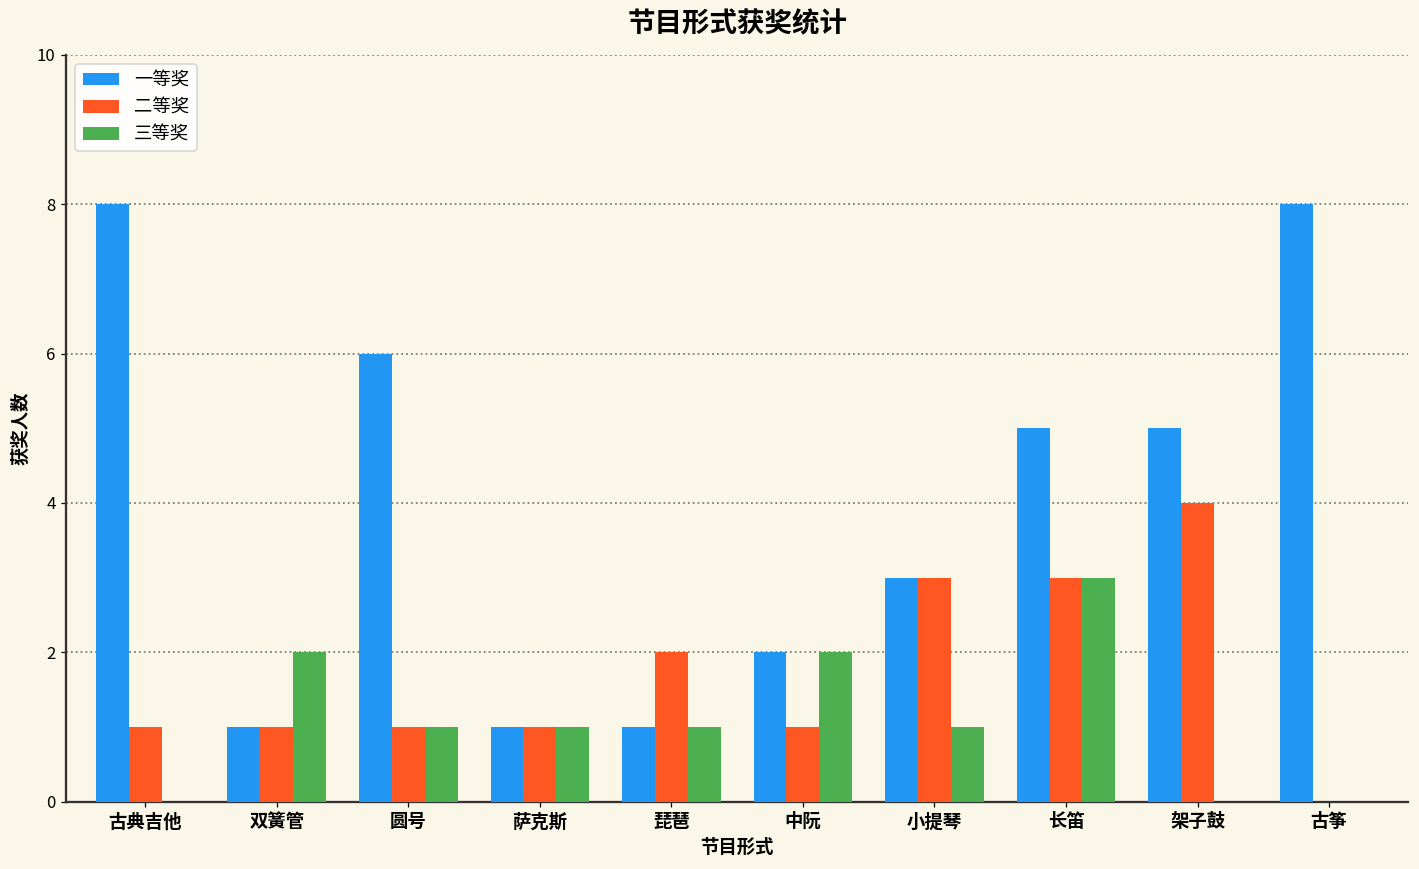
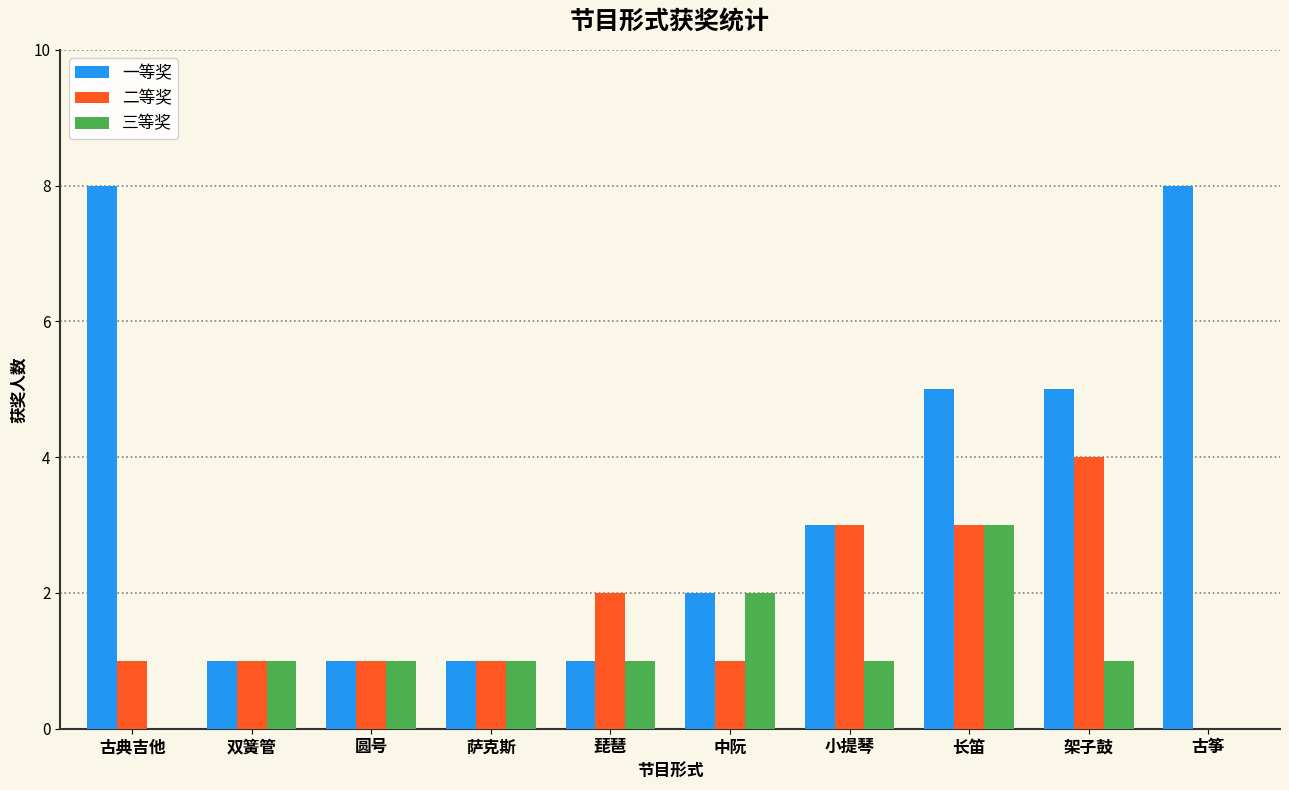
三等奖, 双簧管: 2 -> 1
一等奖, 圆号: 6 -> 1
三等奖, 架子鼓: 0 -> 1
